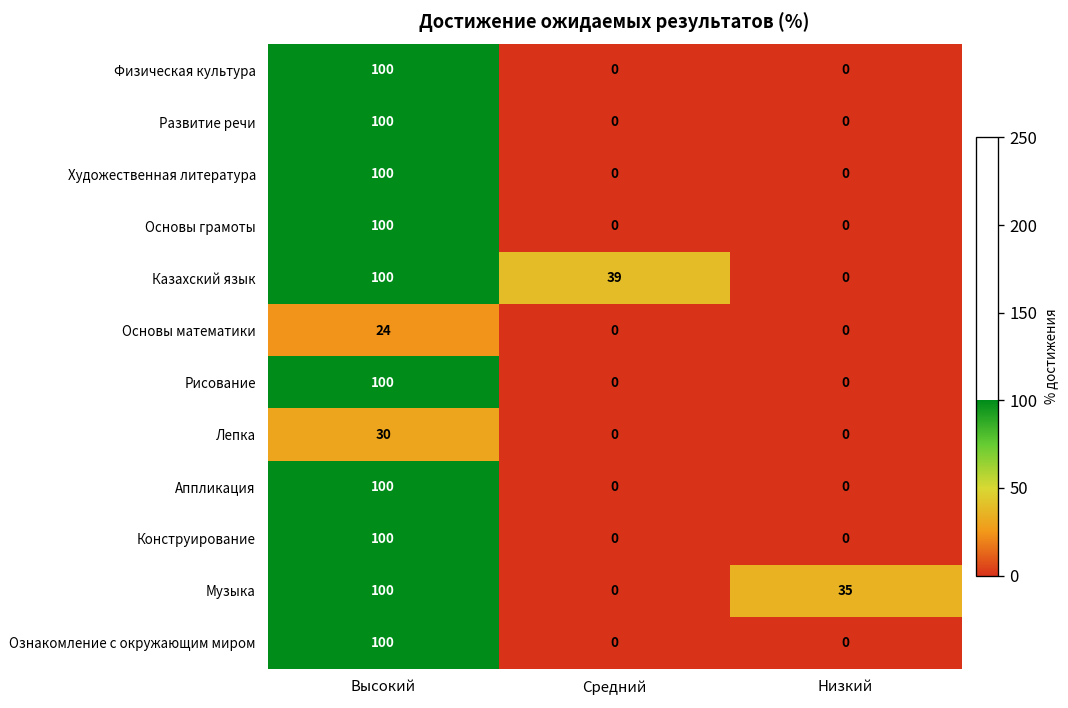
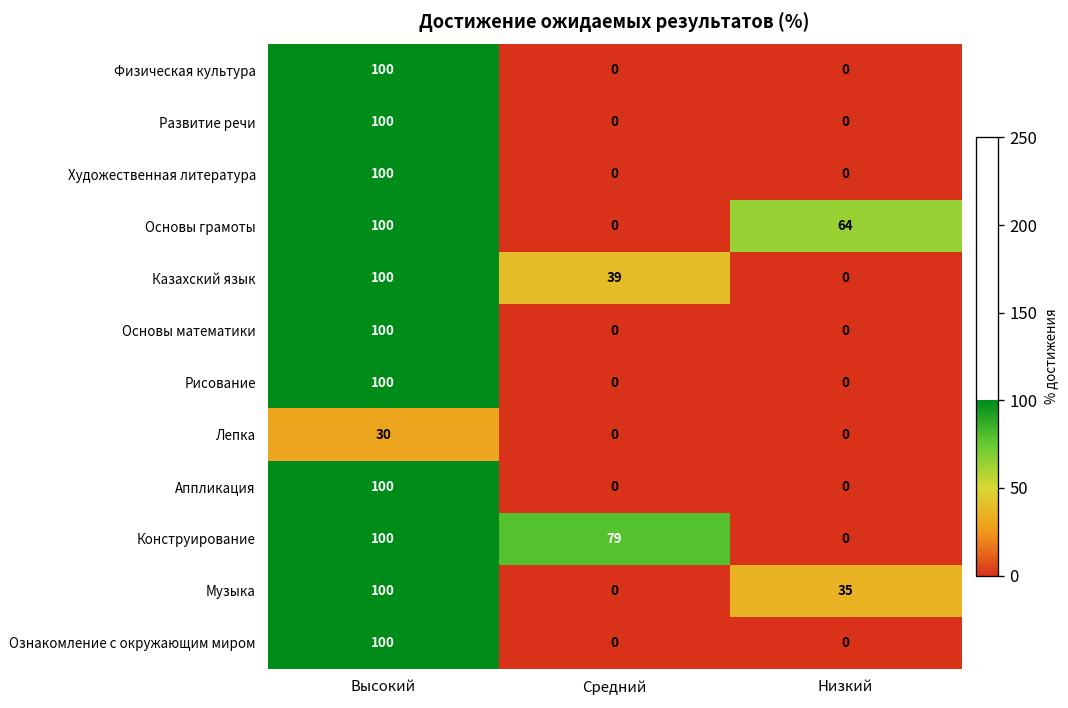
Основы грамоты, Низкий: 0 -> 64
Основы математики, Высокий: 24 -> 100
Конструирование, Средний: 0 -> 79
